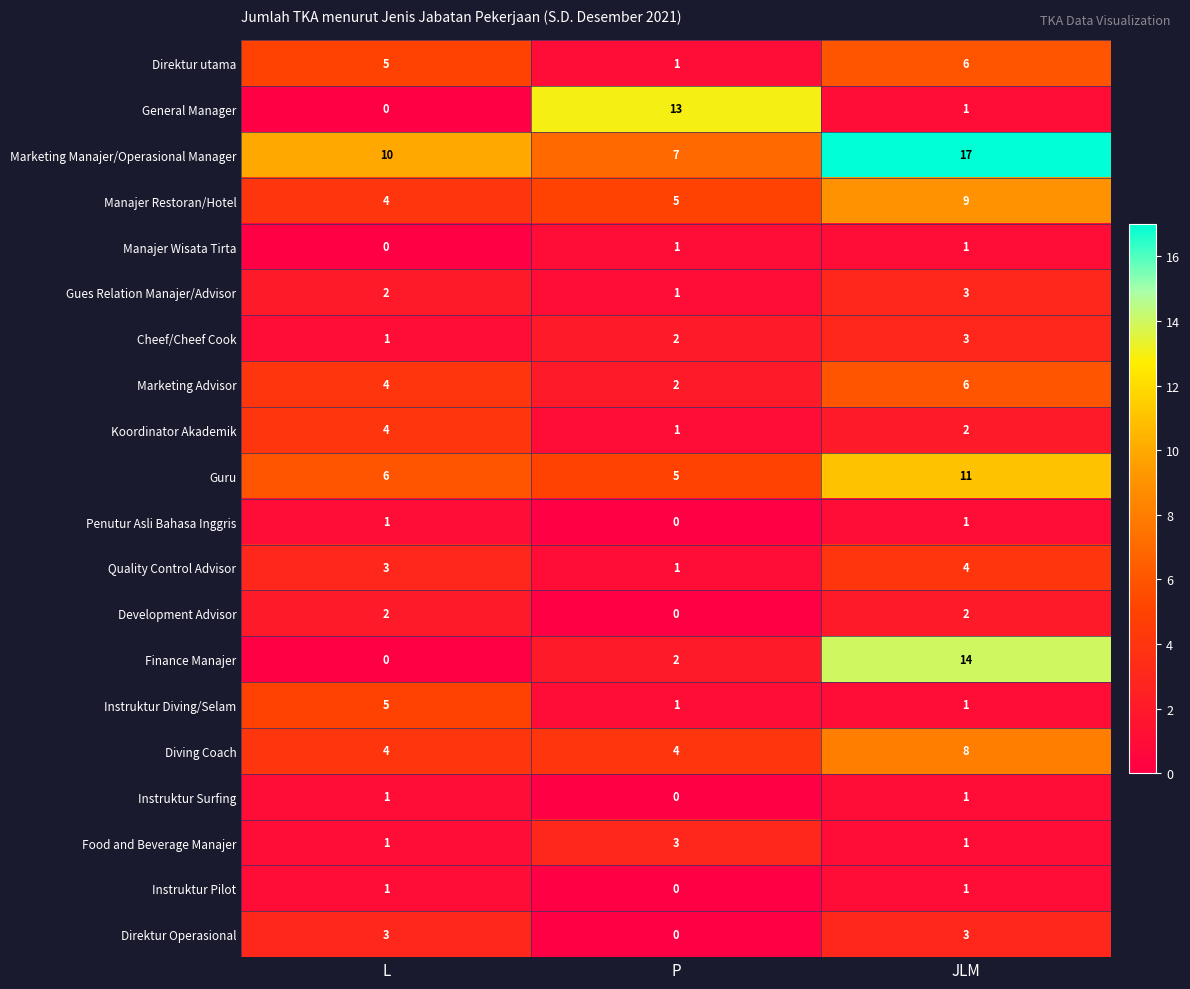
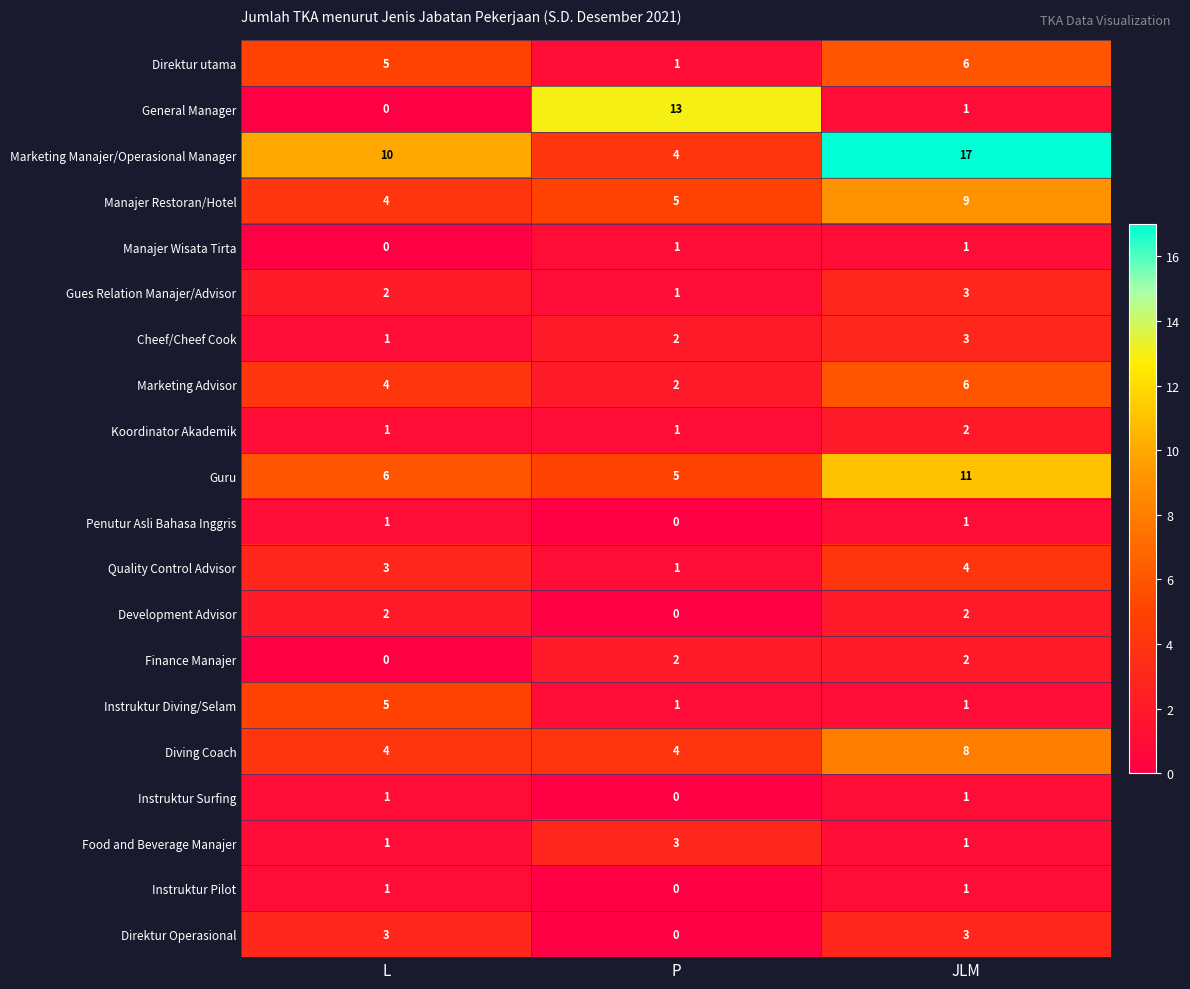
Marketing Manajer/Operasional Manager, P: 7 -> 4
Koordinator Akademik, L: 4 -> 1
Finance Manajer, JLM: 14 -> 2
